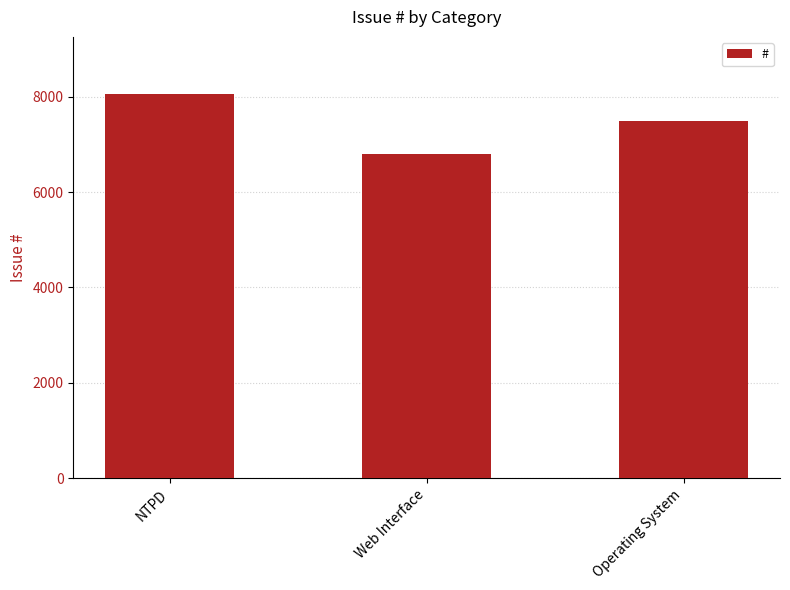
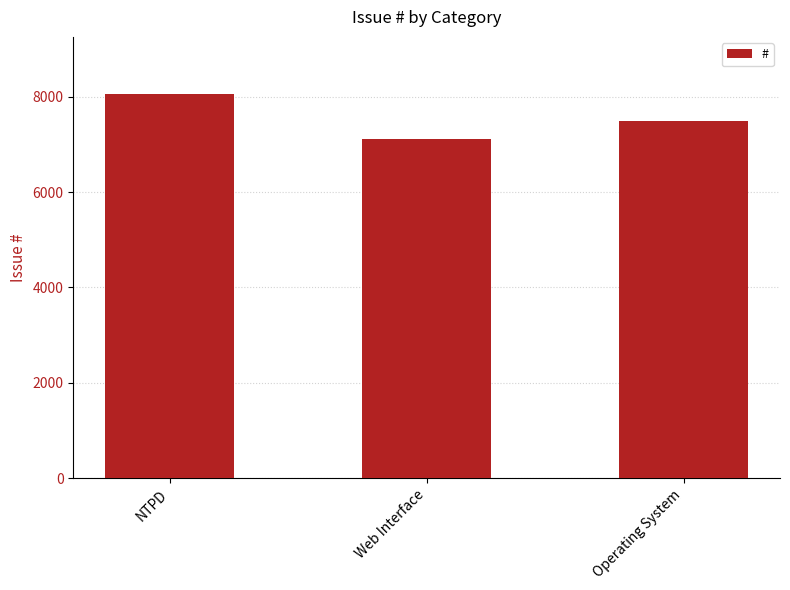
Web Interface: 6800 -> 7100
